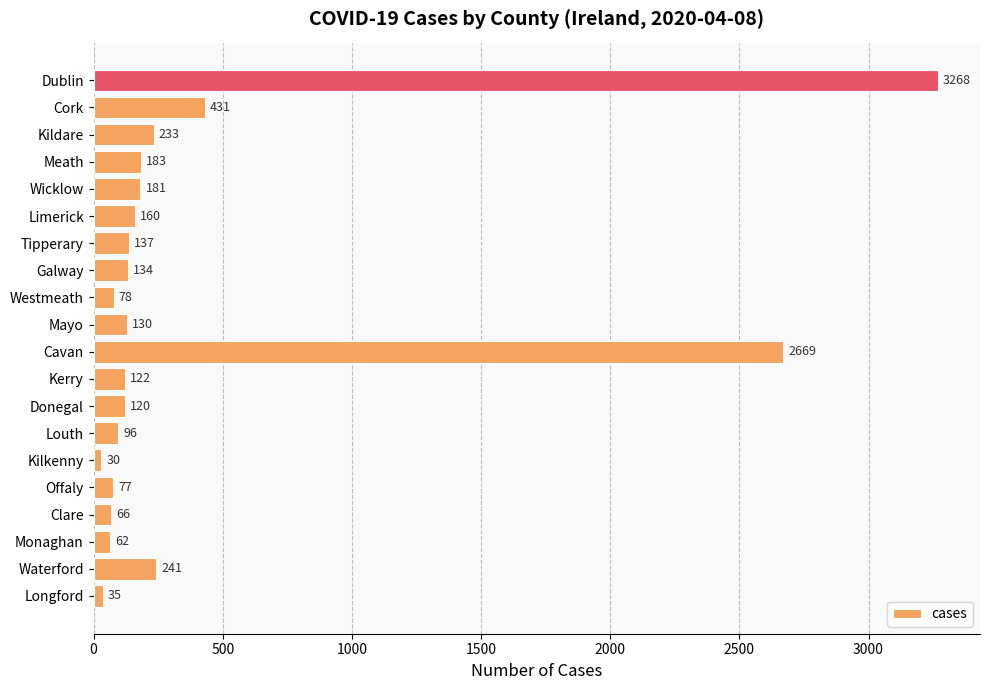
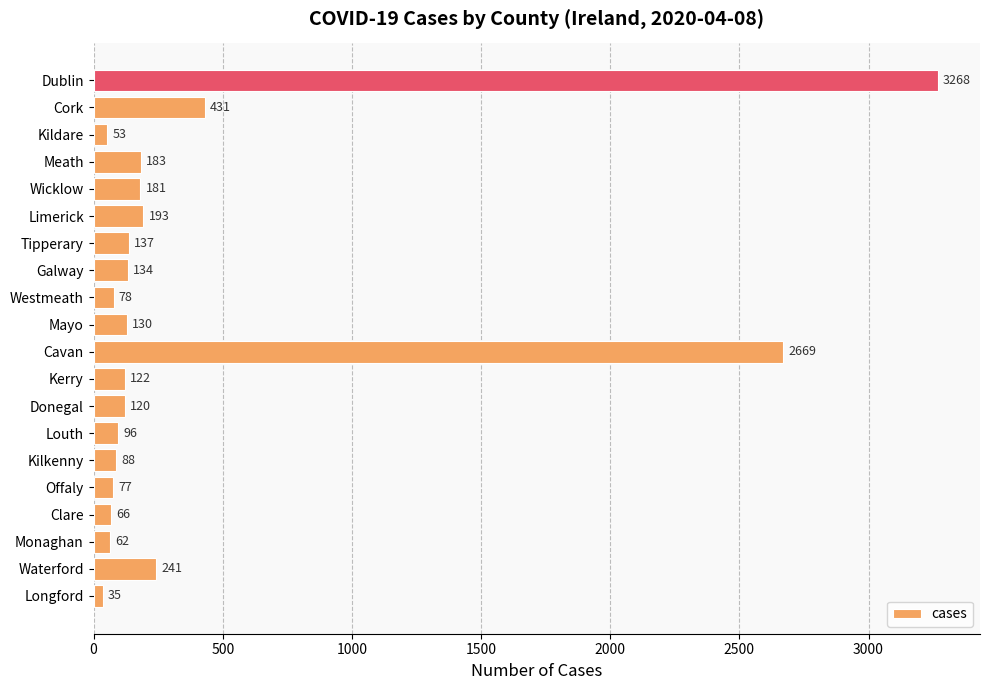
Kildare: 233 -> 53
Limerick: 160 -> 193
Kilkenny: 30 -> 88
